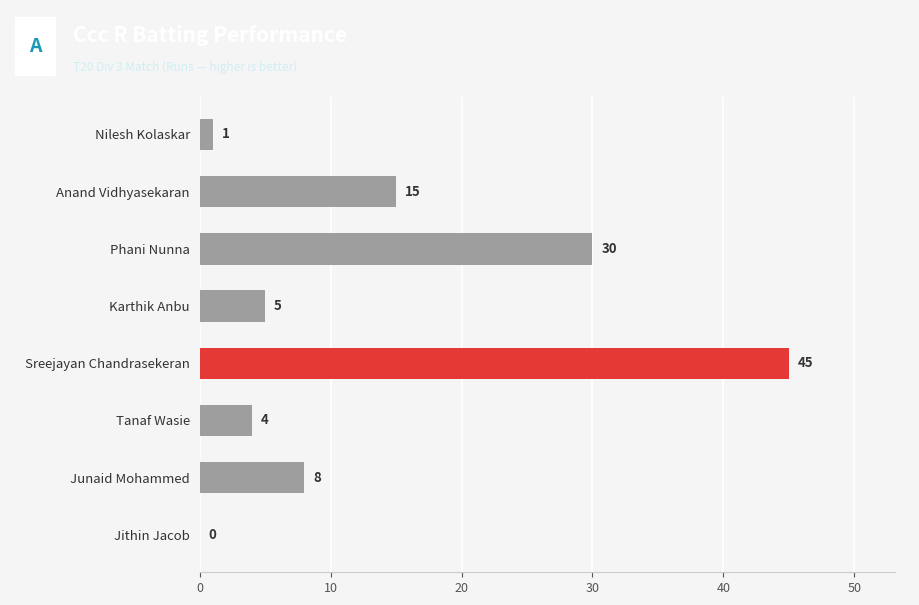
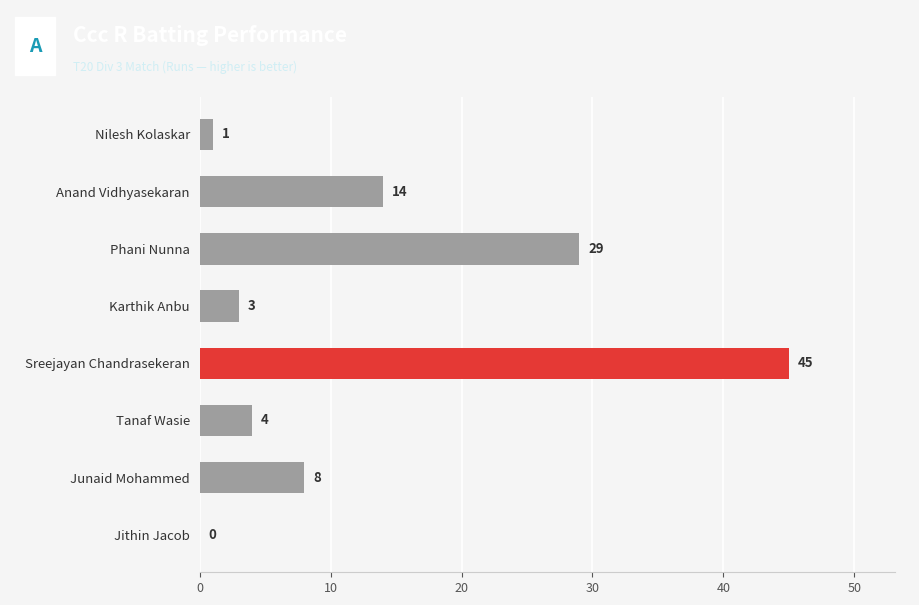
Anand Vidhyasekaran: 15 -> 14
Phani Nunna: 30 -> 29
Karthik Anbu: 5 -> 3
